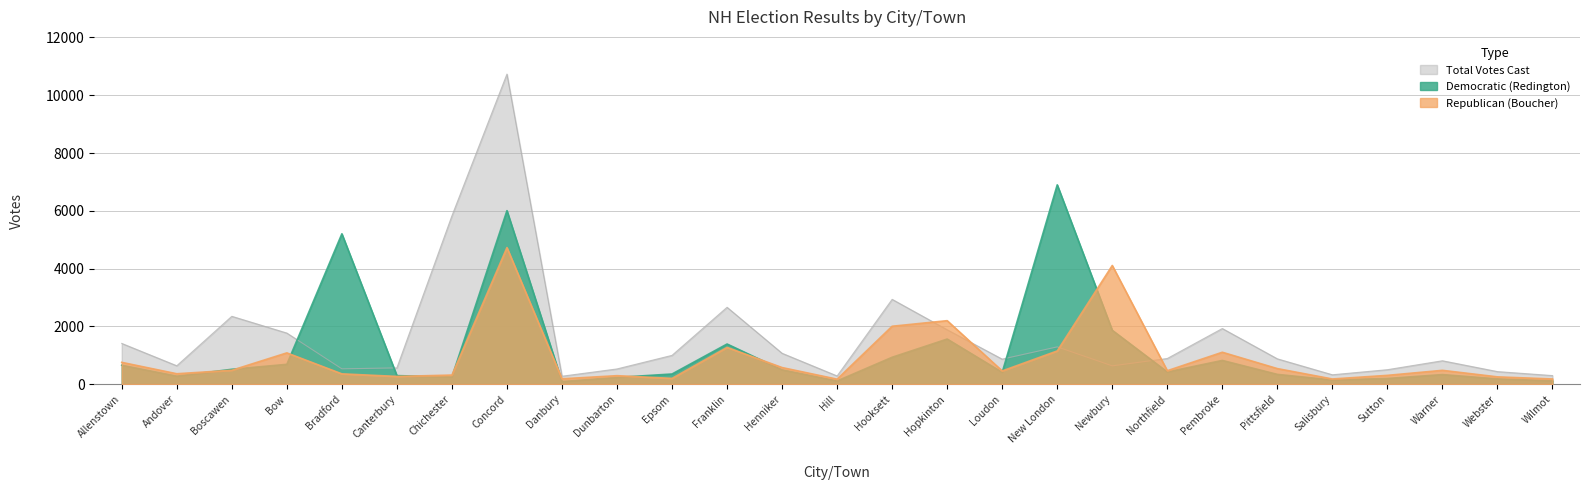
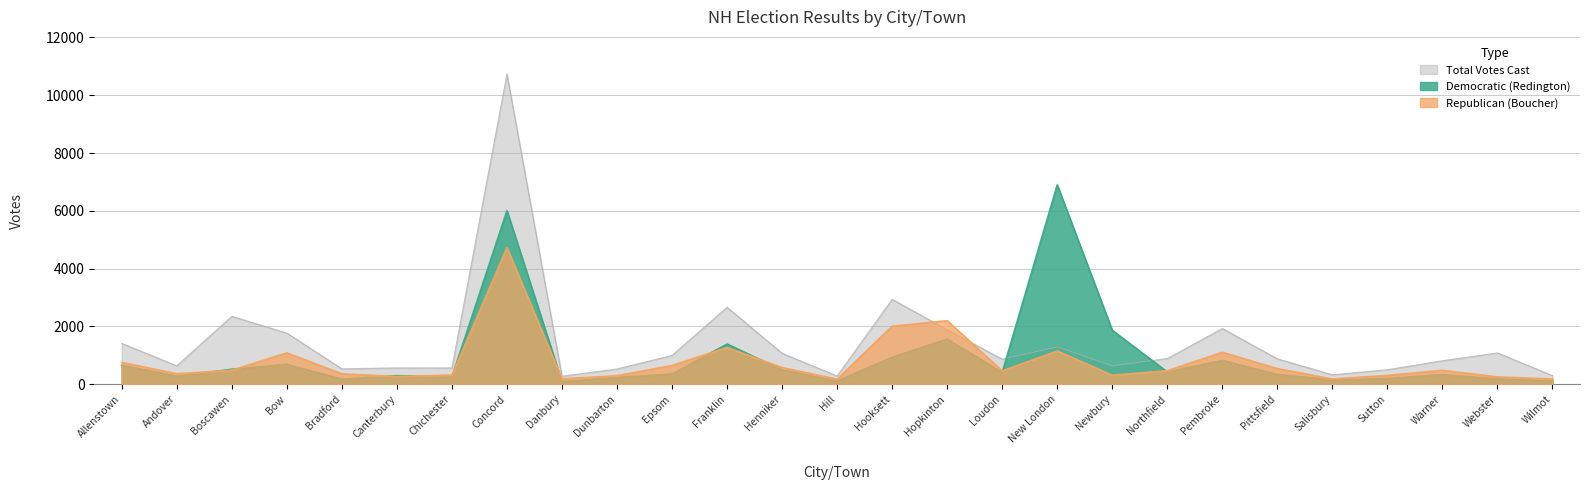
Democratic (Redington), Bradford: 5200 -> 200
Total Votes Cast, Chichester: 5800 -> 600
Republican (Boucher), Epsom: 200 -> 600
Republican (Boucher), Newbury: 4100 -> 300
Total Votes Cast, Webster: 400 -> 1100
